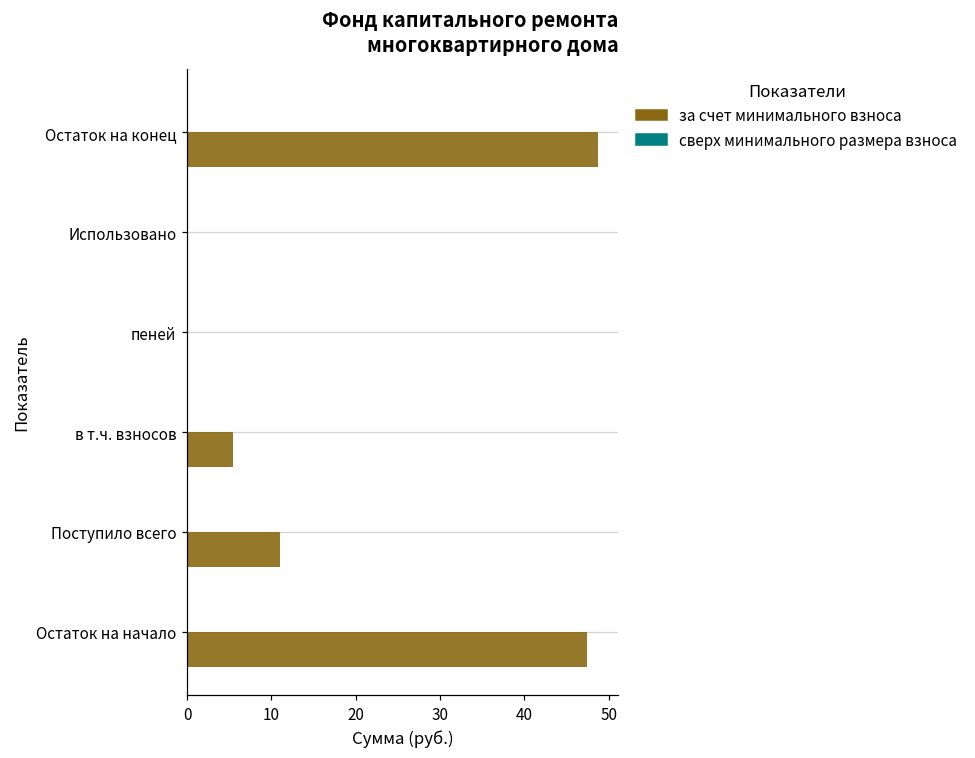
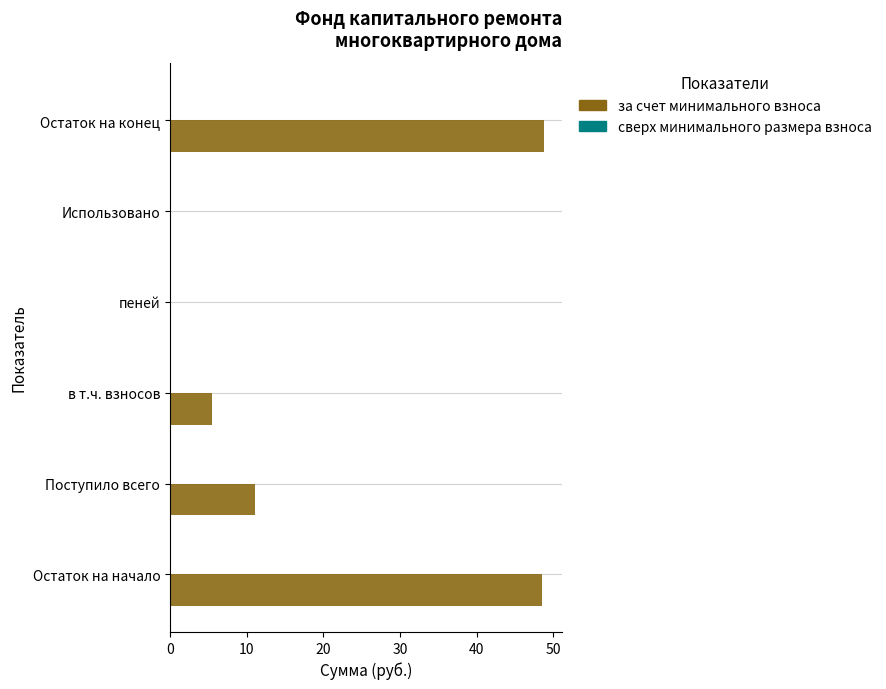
за счет минимального взноса, Остаток на начало: 47 -> 49
